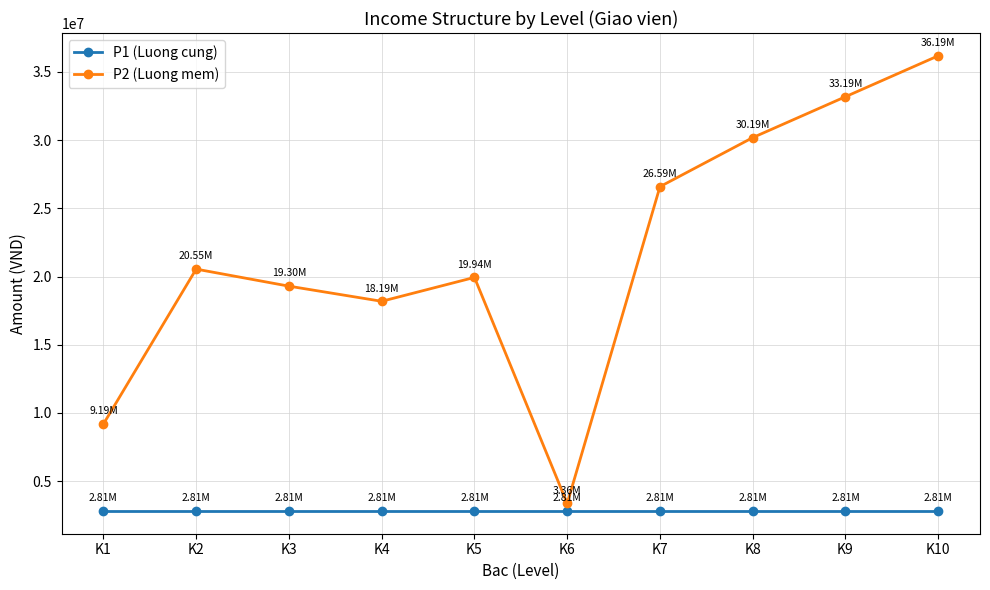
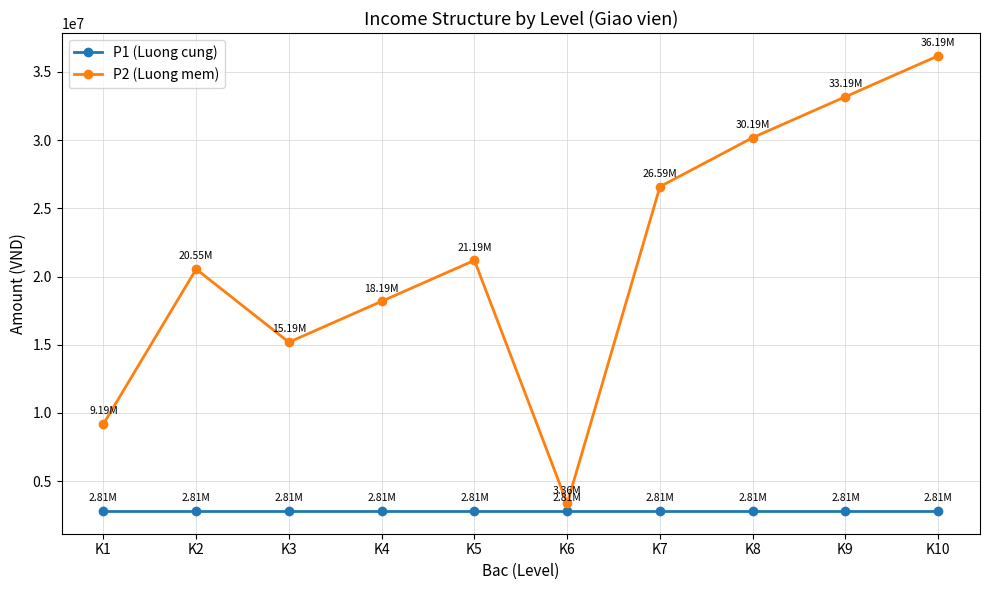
P2 (Luong mem), K3: 19.30M -> 15.19M
P2 (Luong mem), K5: 19.94M -> 21.19M
